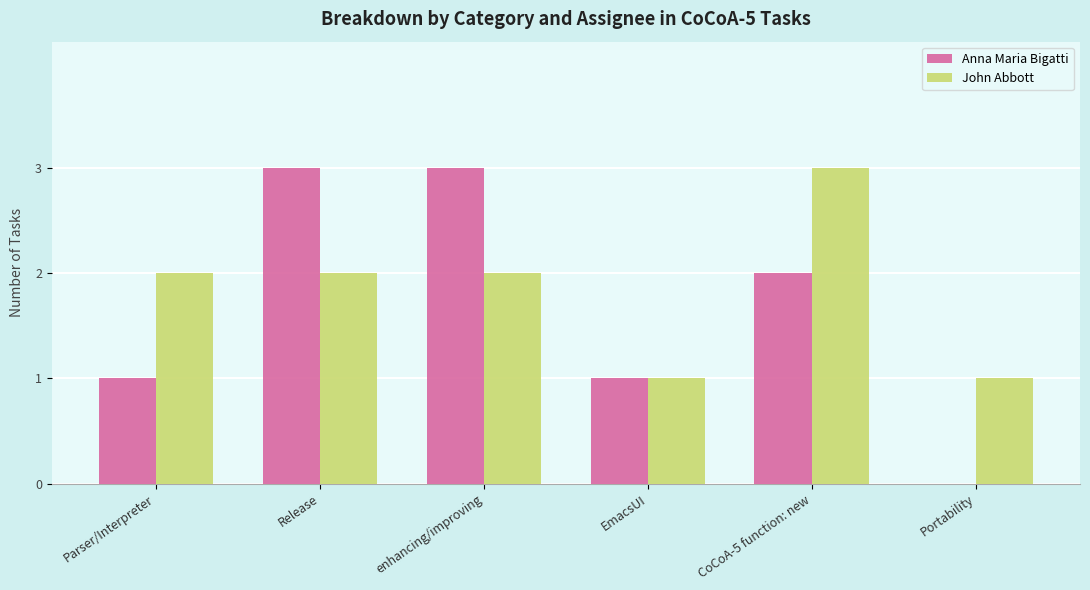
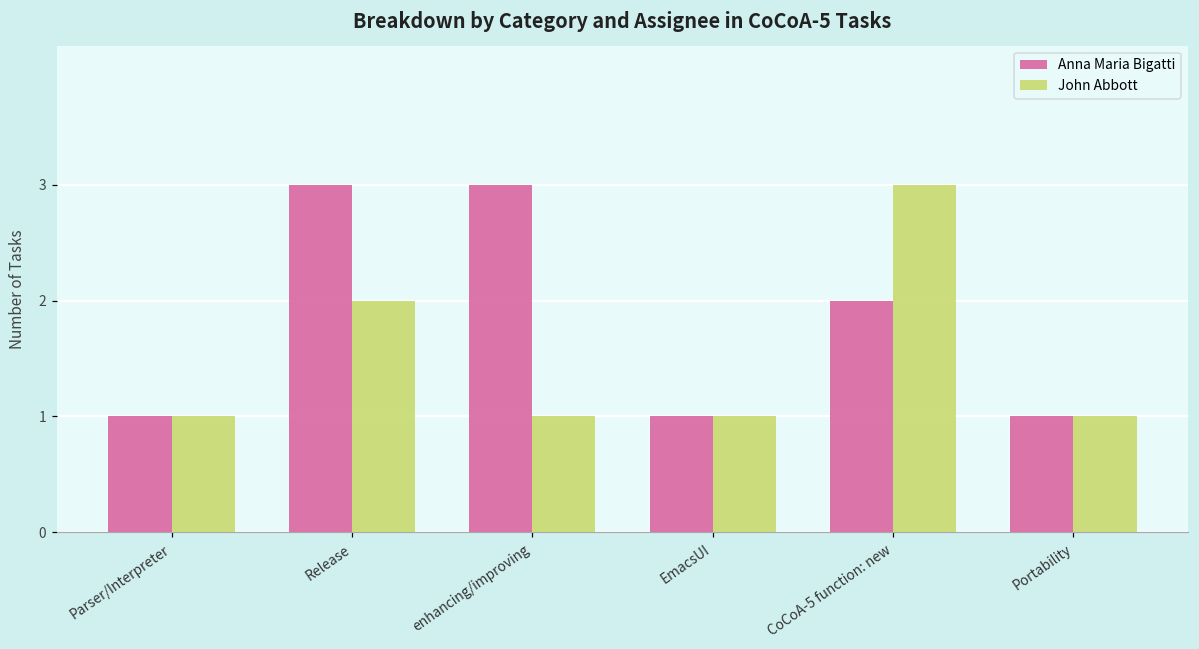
John Abbott, Parser/Interpreter: 2 -> 1
John Abbott, enhancing/improving: 2 -> 1
Anna Maria Bigatti, Portability: 0 -> 1
